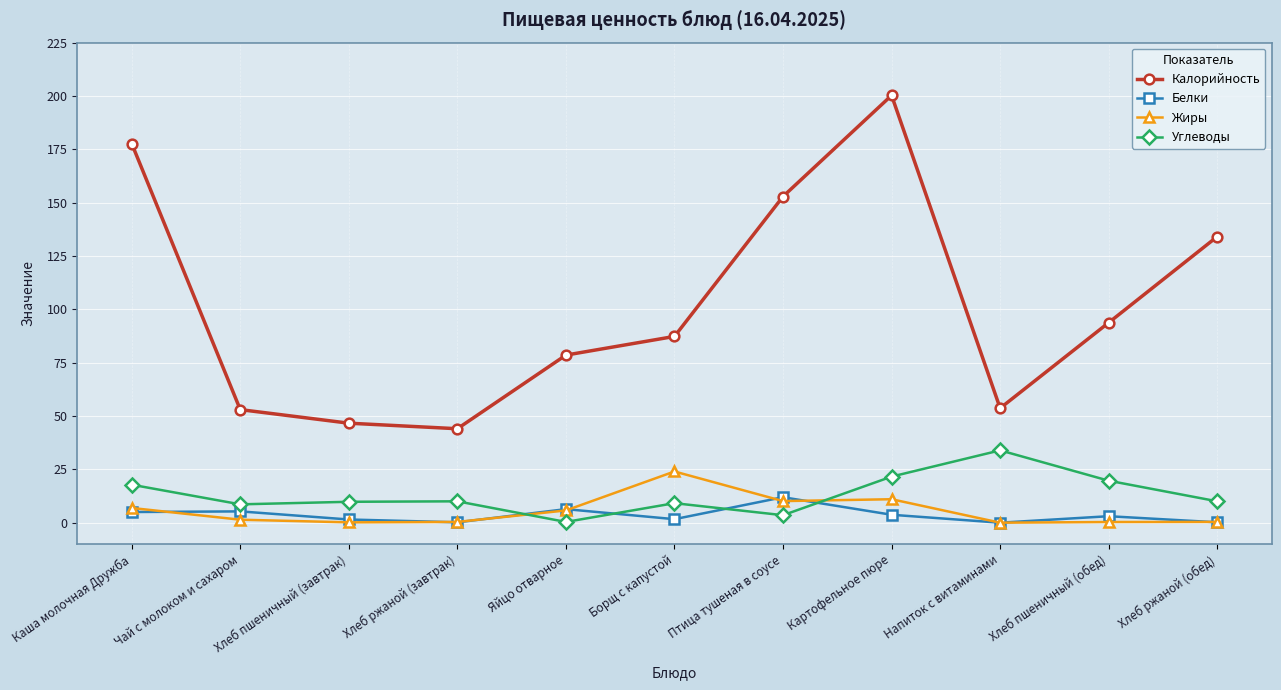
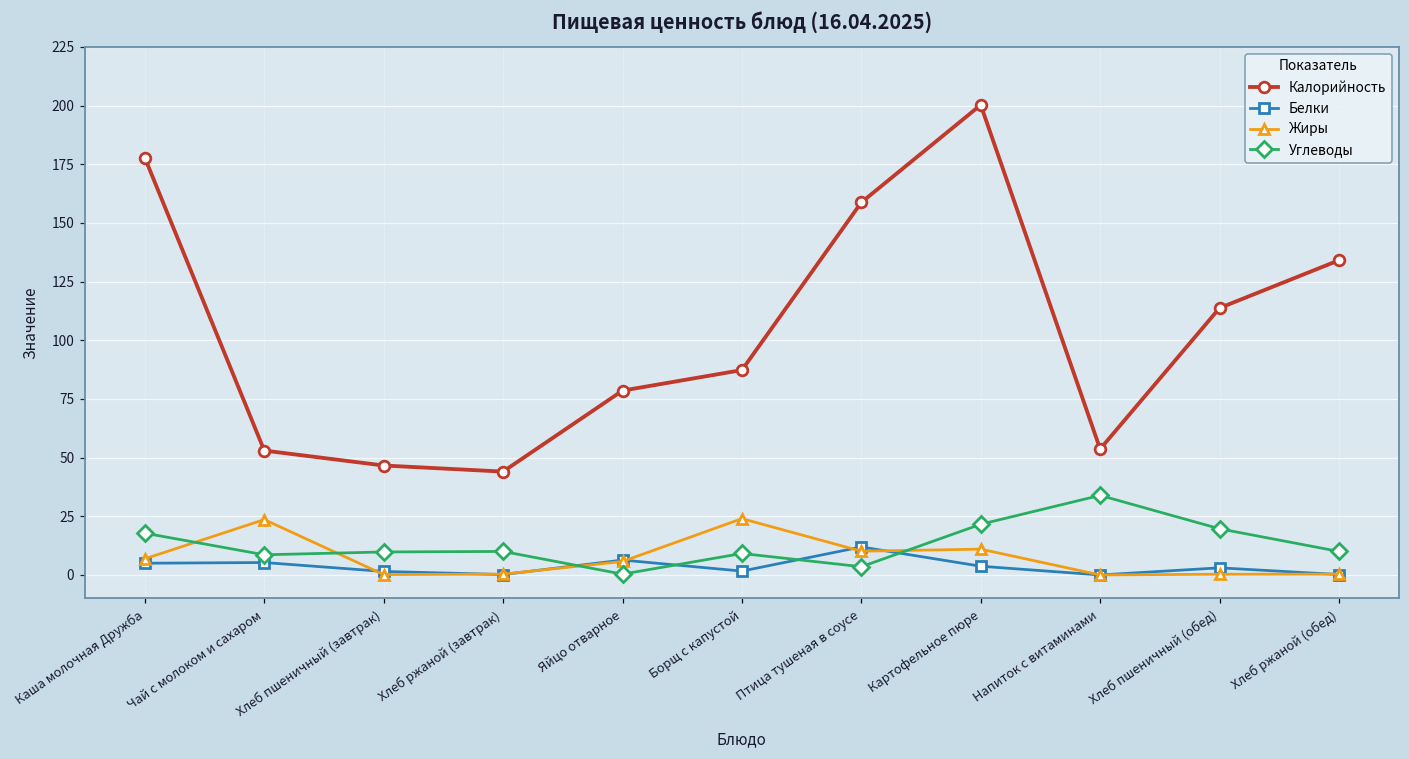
Жиры, Чай с молоком и сахаром: 1 -> 24
Калорийность, Птица тушеная в соусе: 153 -> 159
Калорийность, Хлеб пшеничный (обед): 94 -> 114
